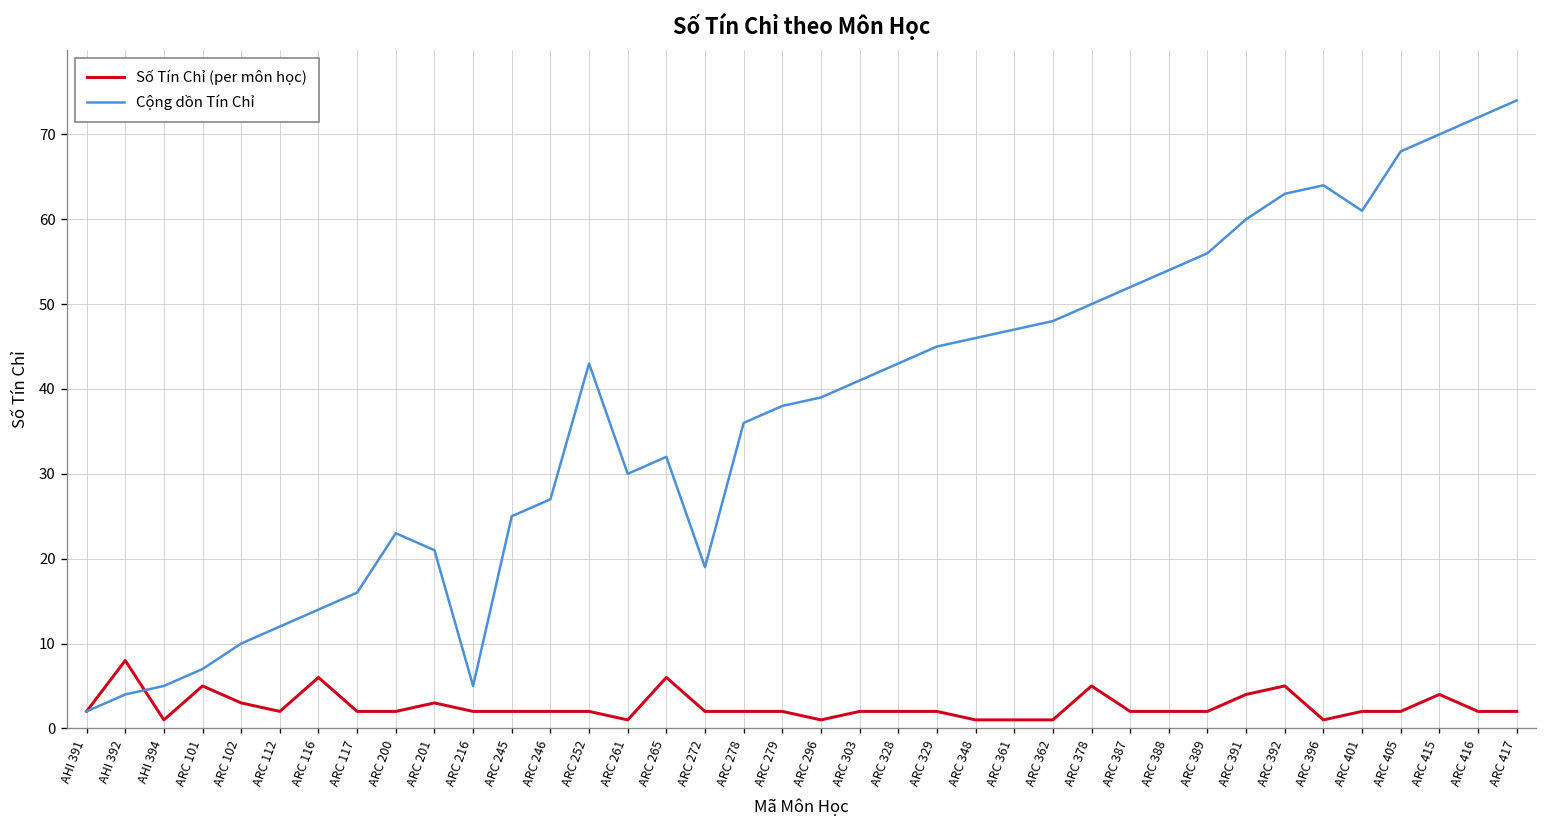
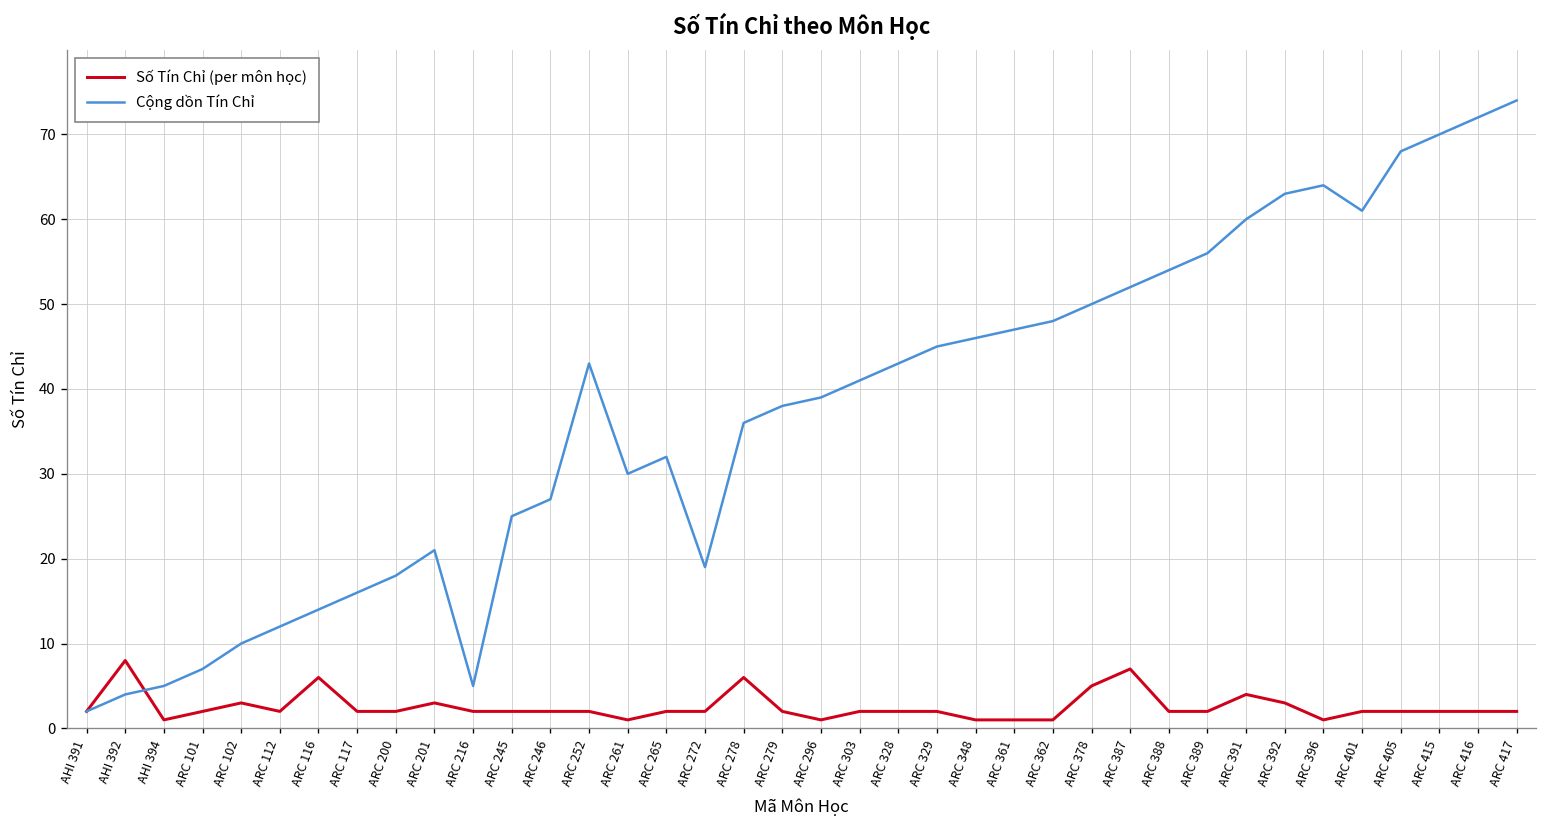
Số Tín Chỉ (per môn học), ARC 101: 5 -> 2
Cộng dồn Tín Chỉ, ARC 200: 23 -> 18
Số Tín Chỉ (per môn học), ARC 265: 6 -> 2
Số Tín Chỉ (per môn học), ARC 278: 2 -> 6
Số Tín Chỉ (per môn học), ARC 387: 2 -> 7
Số Tín Chỉ (per môn học), ARC 392: 5 -> 3
Số Tín Chỉ (per môn học), ARC 415: 4 -> 2
